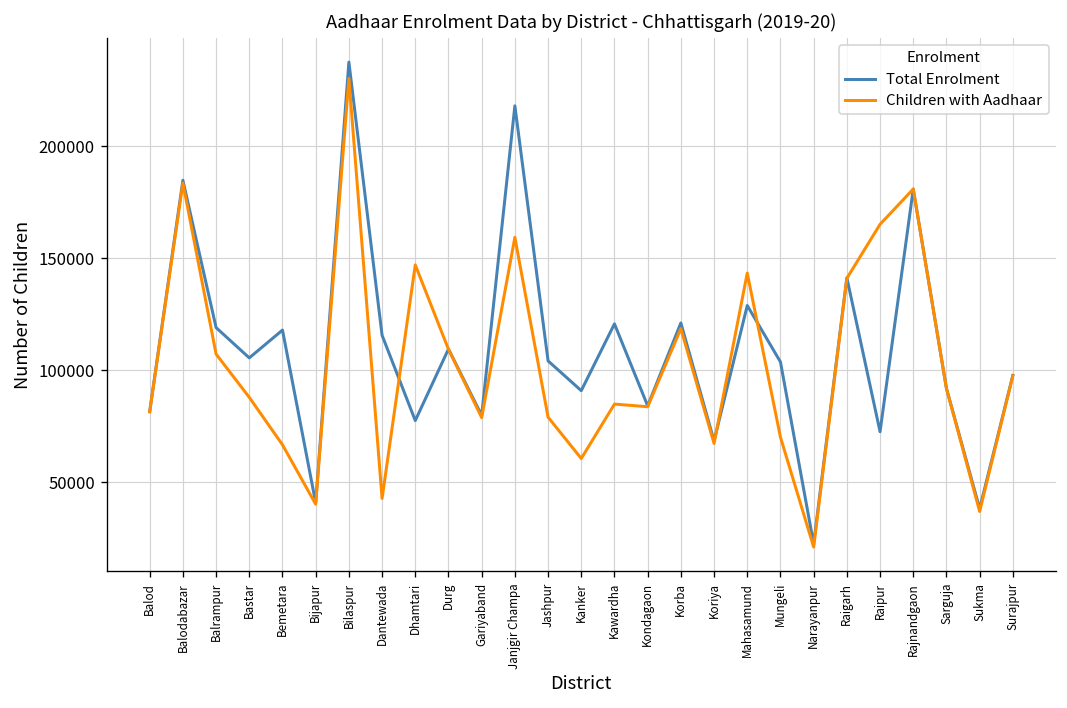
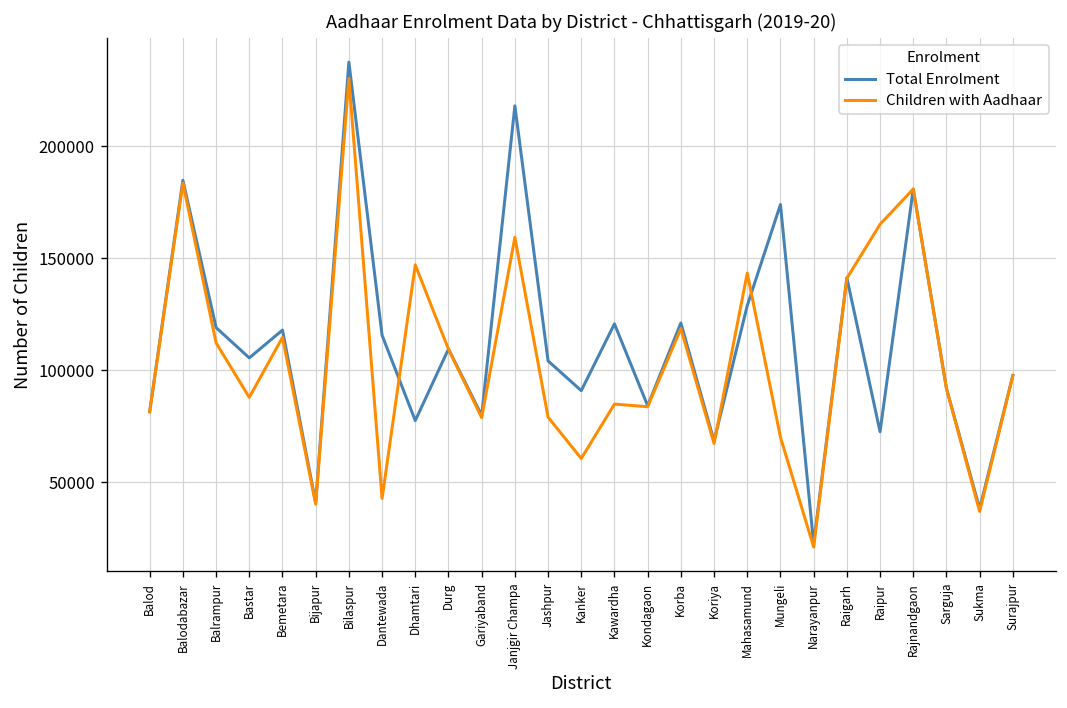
Children with Aadhaar, Balrampur: 107000 -> 112000
Children with Aadhaar, Bemetara: 67000 -> 115000
Total Enrolment, Mungeli: 104000 -> 174000
